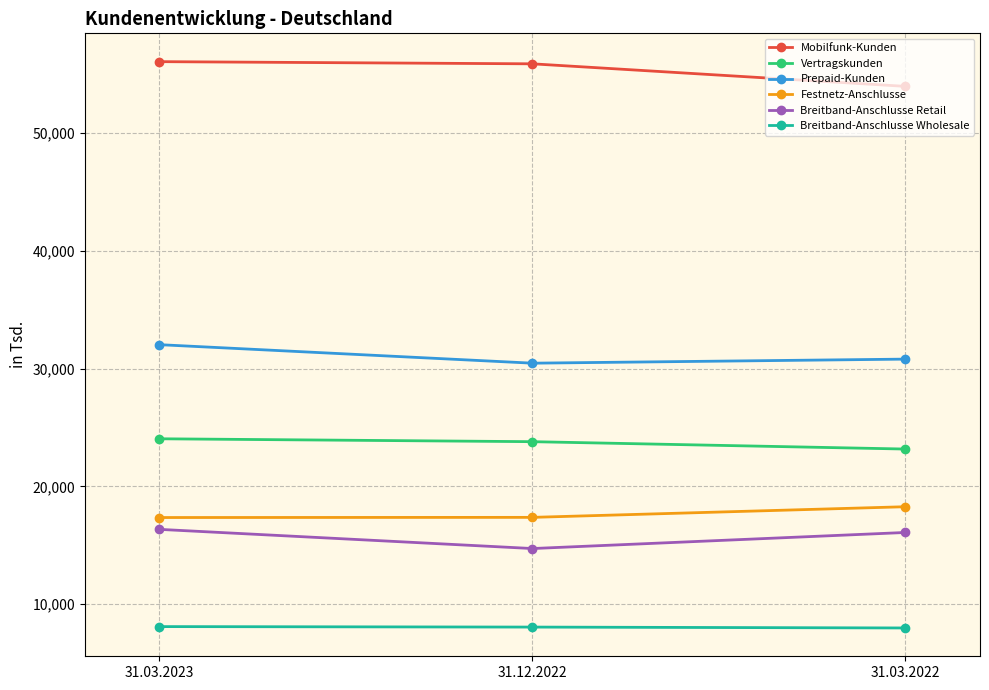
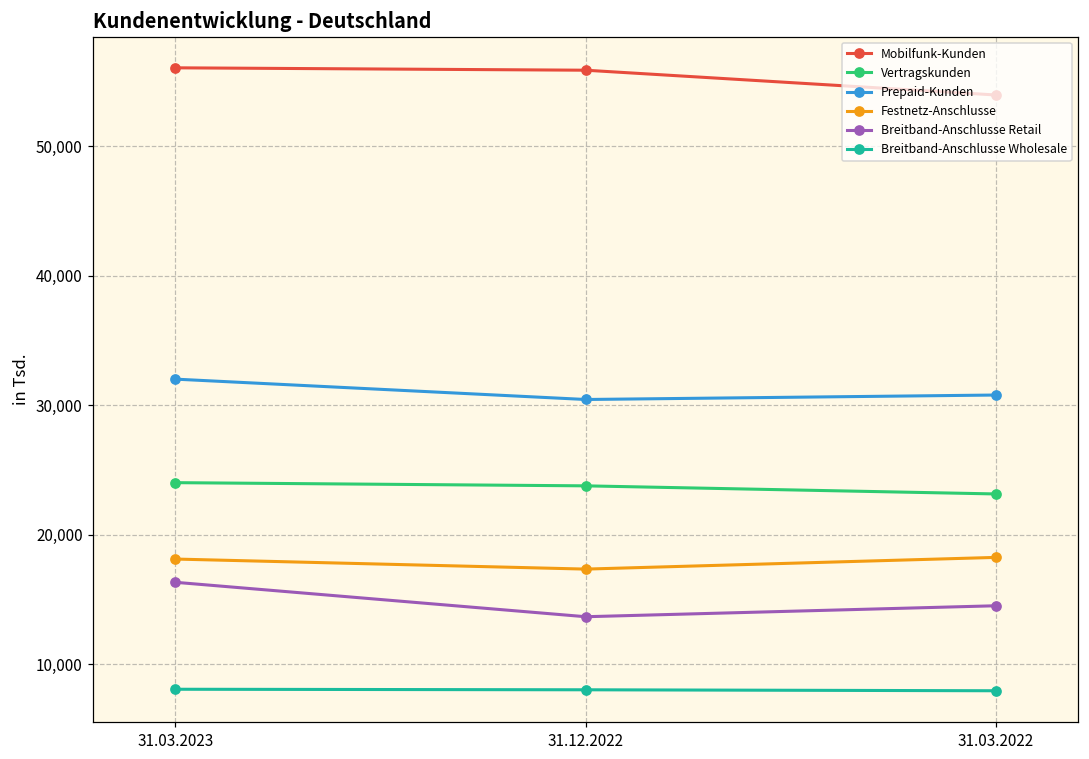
Festnetz-Anschlusse, 31.03.2023: 17,300 -> 18,100
Breitband-Anschlusse Retail, 31.12.2022: 14,700 -> 13,700
Breitband-Anschlusse Retail, 31.03.2022: 16,100 -> 14,500
